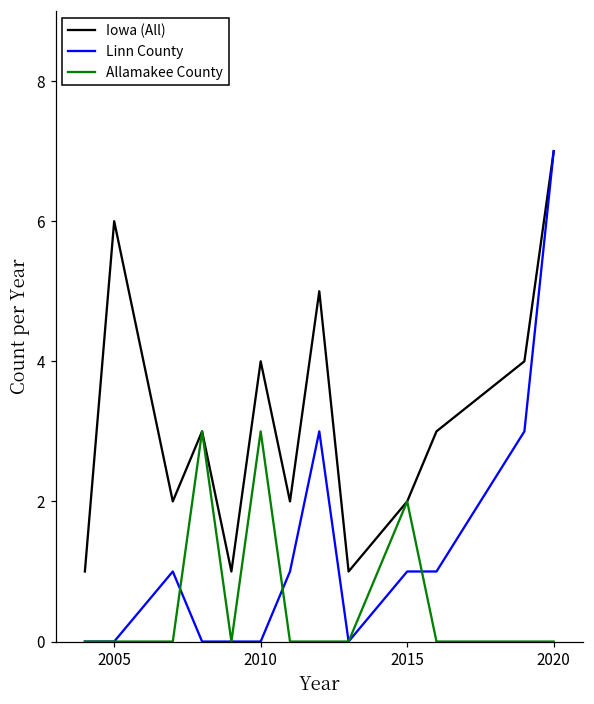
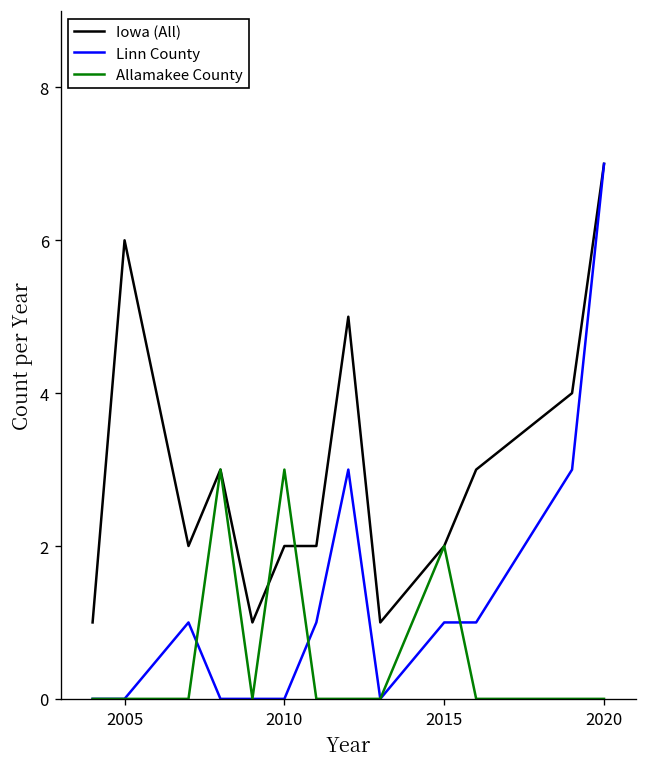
Iowa (All), 2010: 4 -> 2
